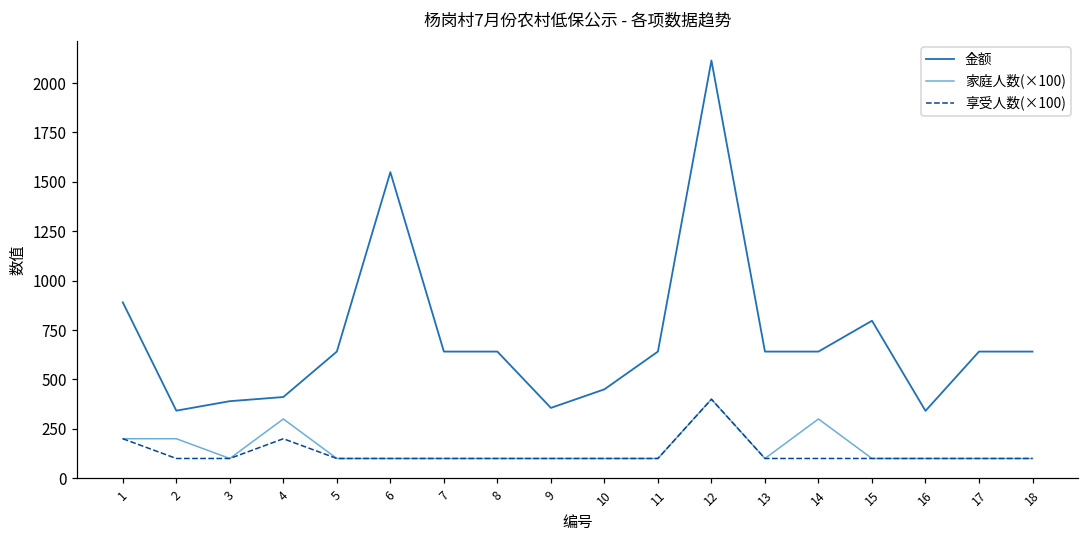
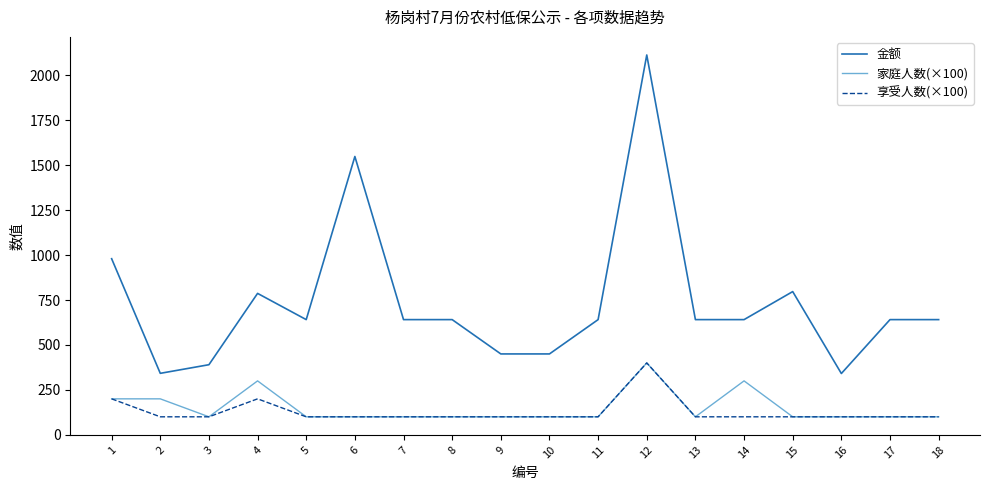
金额, 1: 890 -> 980
金额, 4: 410 -> 790
金额, 9: 360 -> 450
